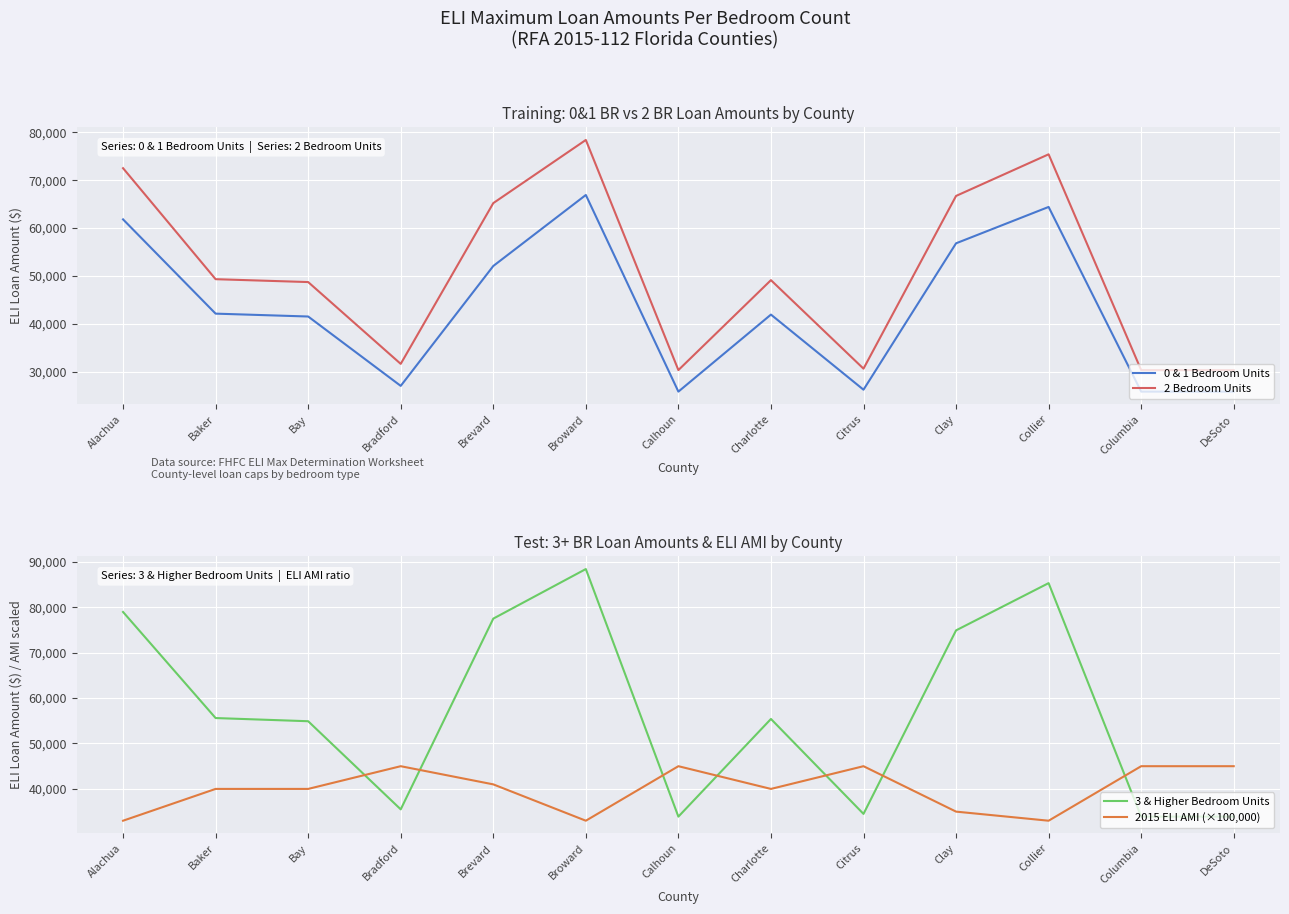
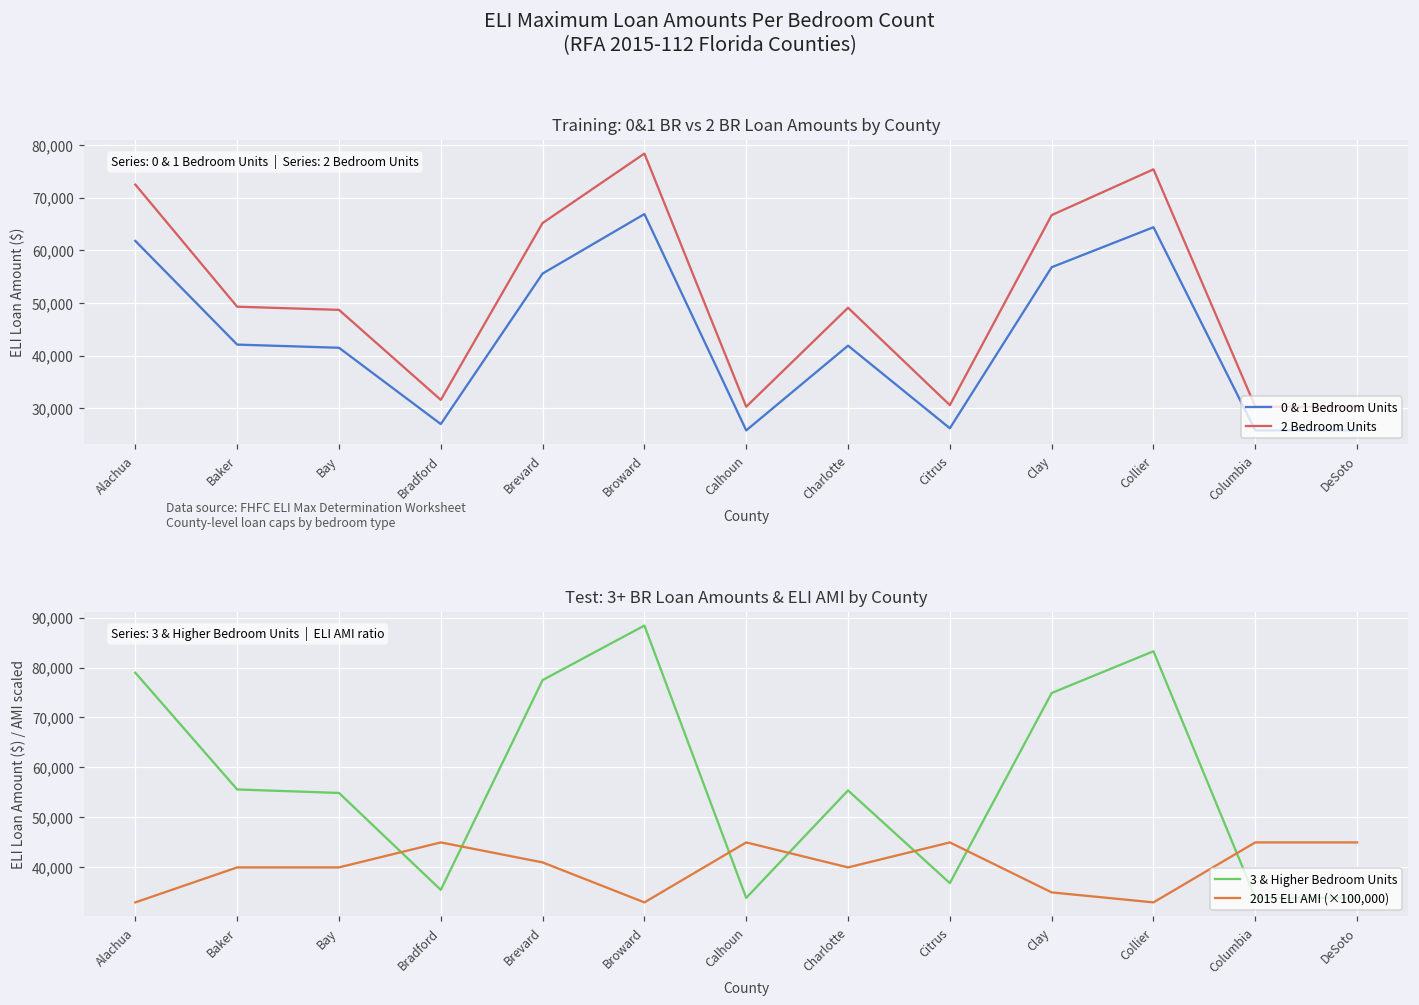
Training: 0&1 BR vs 2 BR Loan Amounts by County, 0 & 1 Bedroom Units, Brevard: 52,000 -> 56,000
Test: 3+ BR Loan Amounts & ELI AMI by County, 3 & Higher Bedroom Units, Citrus: 35,000 -> 37,000
Test: 3+ BR Loan Amounts & ELI AMI by County, 3 & Higher Bedroom Units, Collier: 85,000 -> 83,000
